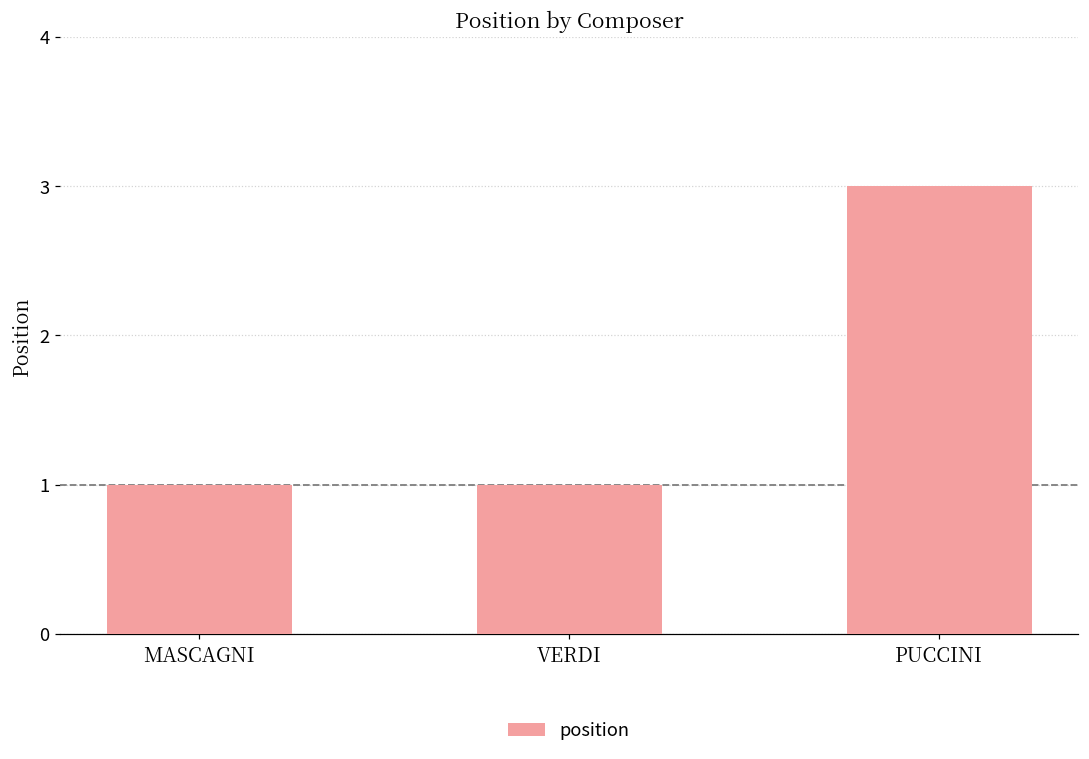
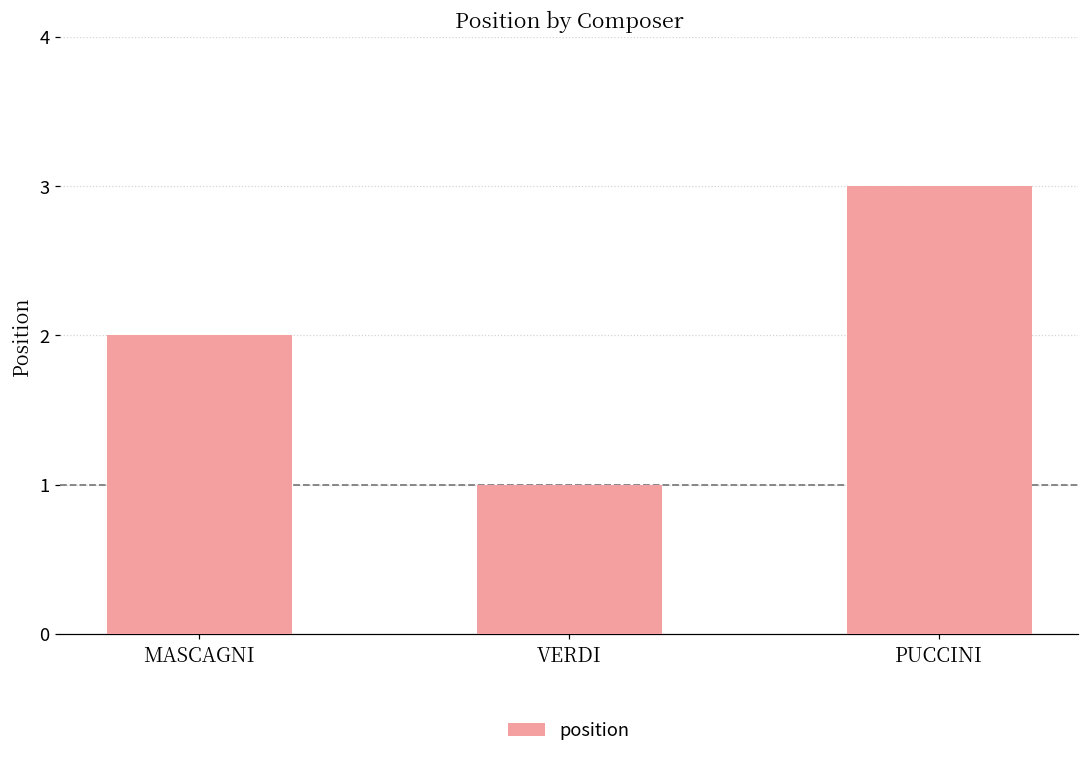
MASCAGNI: 1 -> 2
